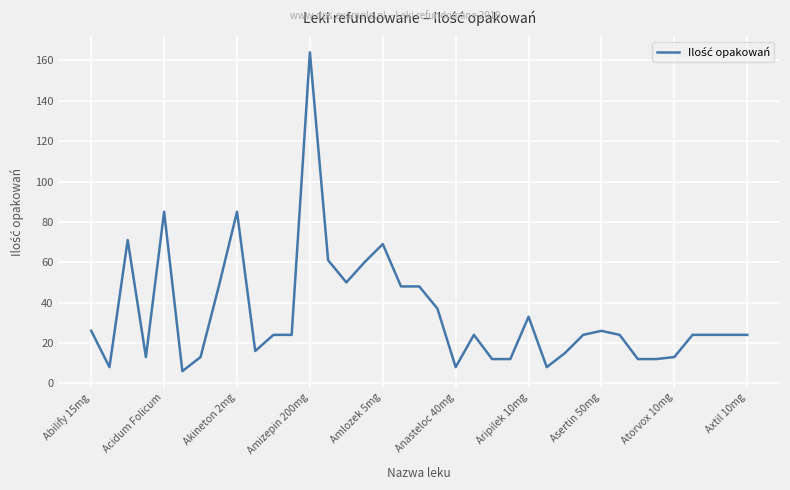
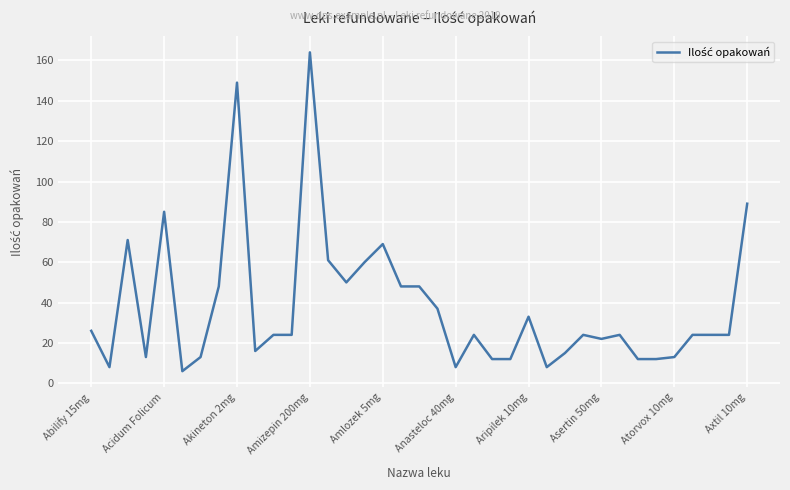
Akineton 2mg: 85 -> 149
Asertin 50mg: 26 -> 22
Axtil 10mg: 24 -> 89
